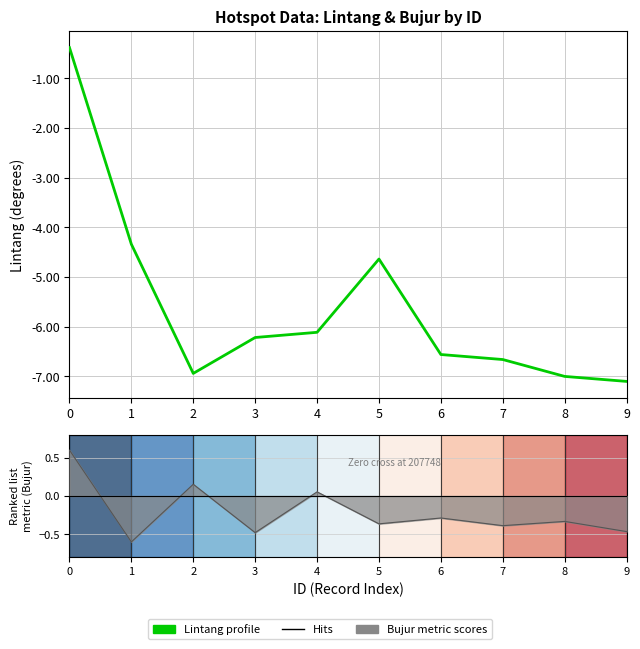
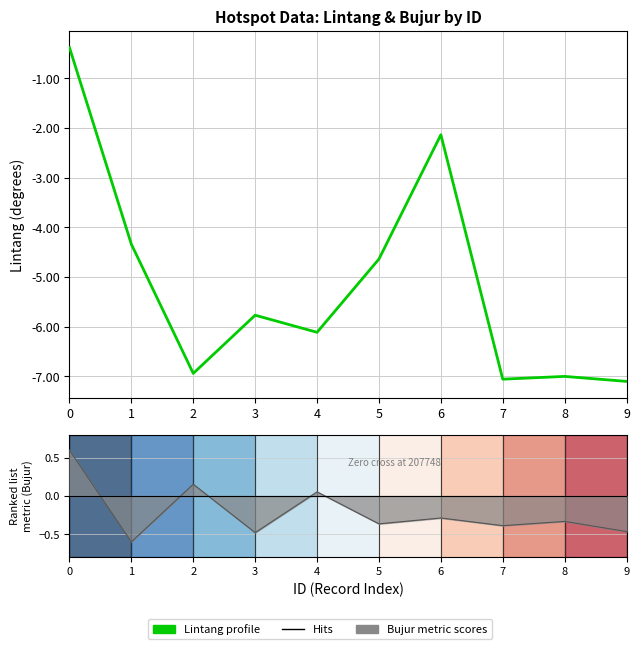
Hotspot Data: Lintang & Bujur by ID, 3: -6.2 -> -5.8
Hotspot Data: Lintang & Bujur by ID, 6: -6.6 -> -2.1
Hotspot Data: Lintang & Bujur by ID, 7: -6.7 -> -7.1
